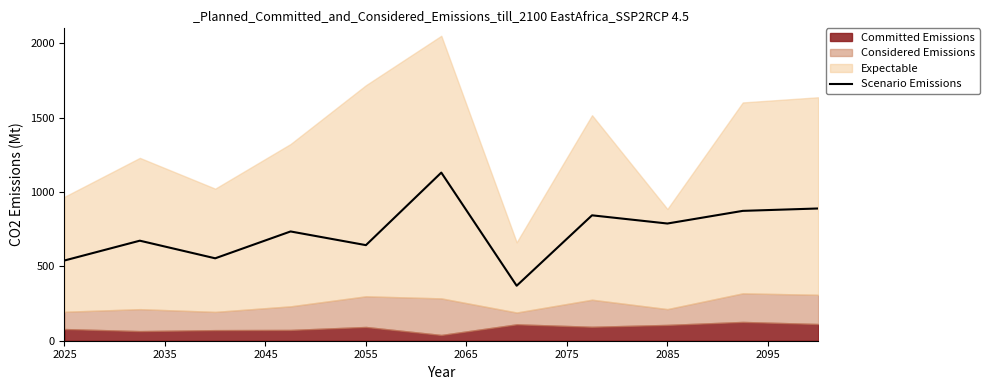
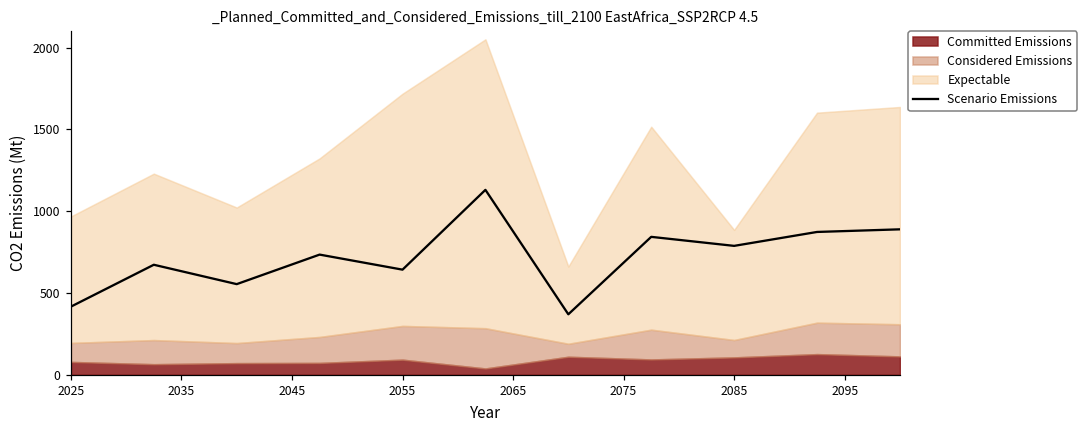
Scenario Emissions, 2025: 540 -> 420
